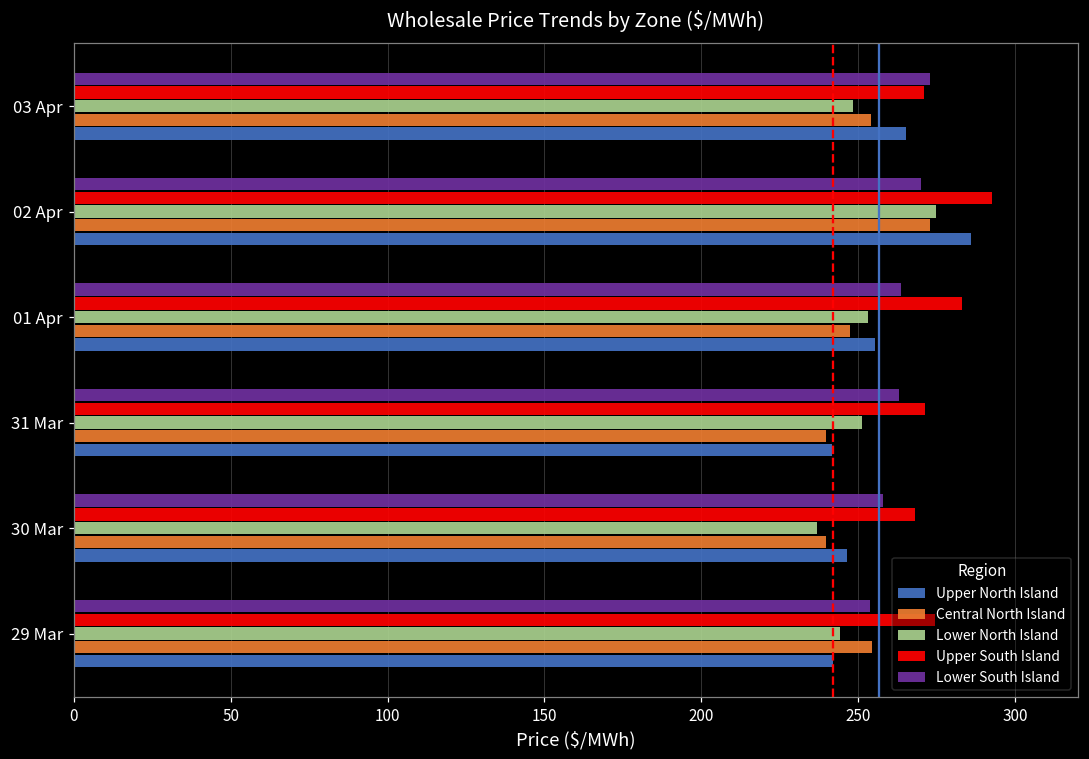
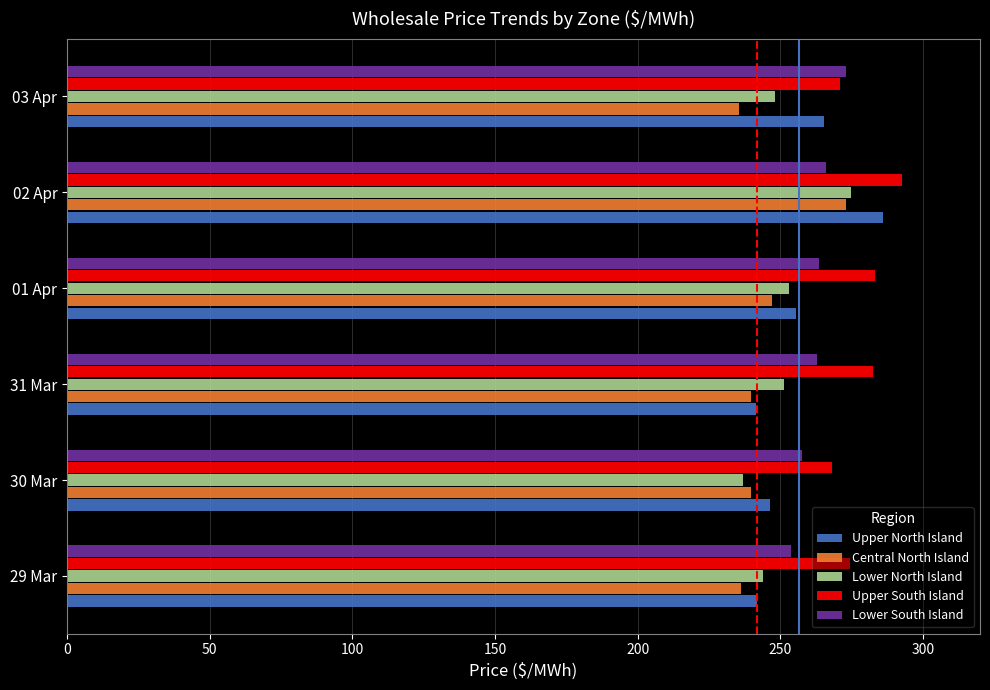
Central North Island, 03 Apr: 254 -> 236
Lower South Island, 02 Apr: 270 -> 266
Upper South Island, 31 Mar: 271 -> 283
Central North Island, 29 Mar: 254 -> 236
